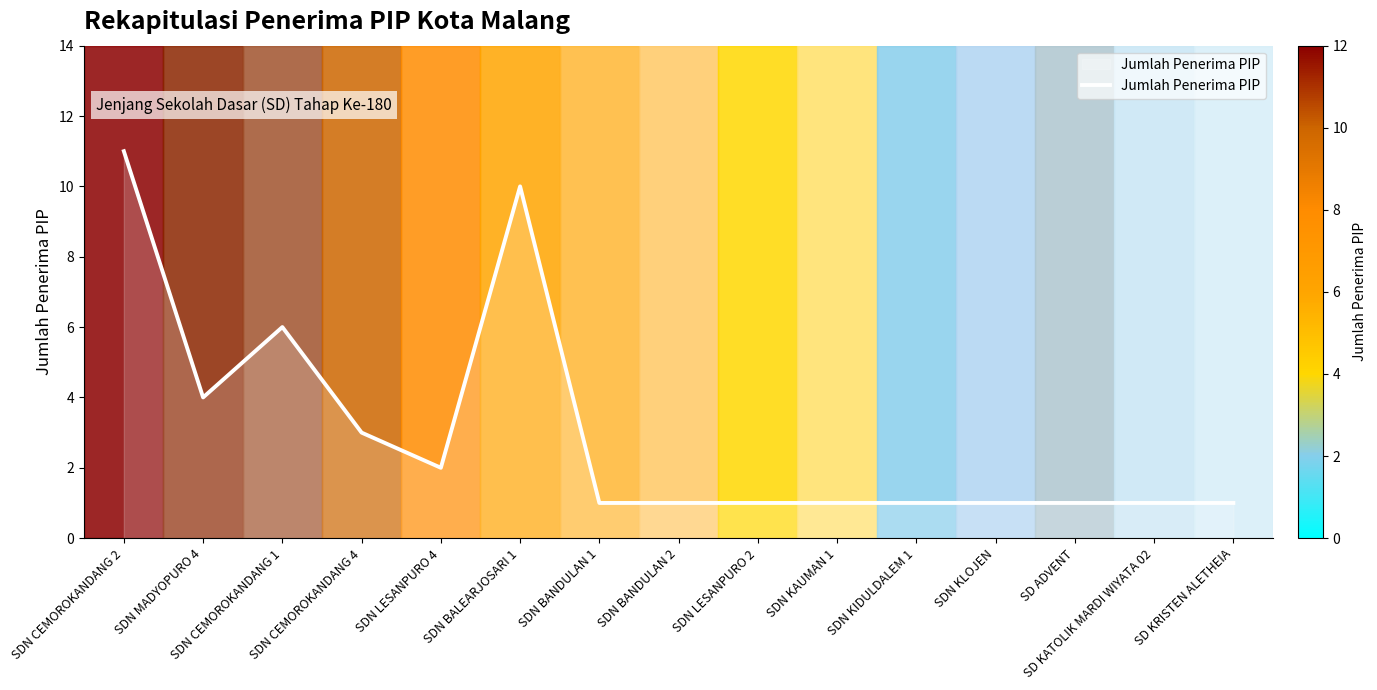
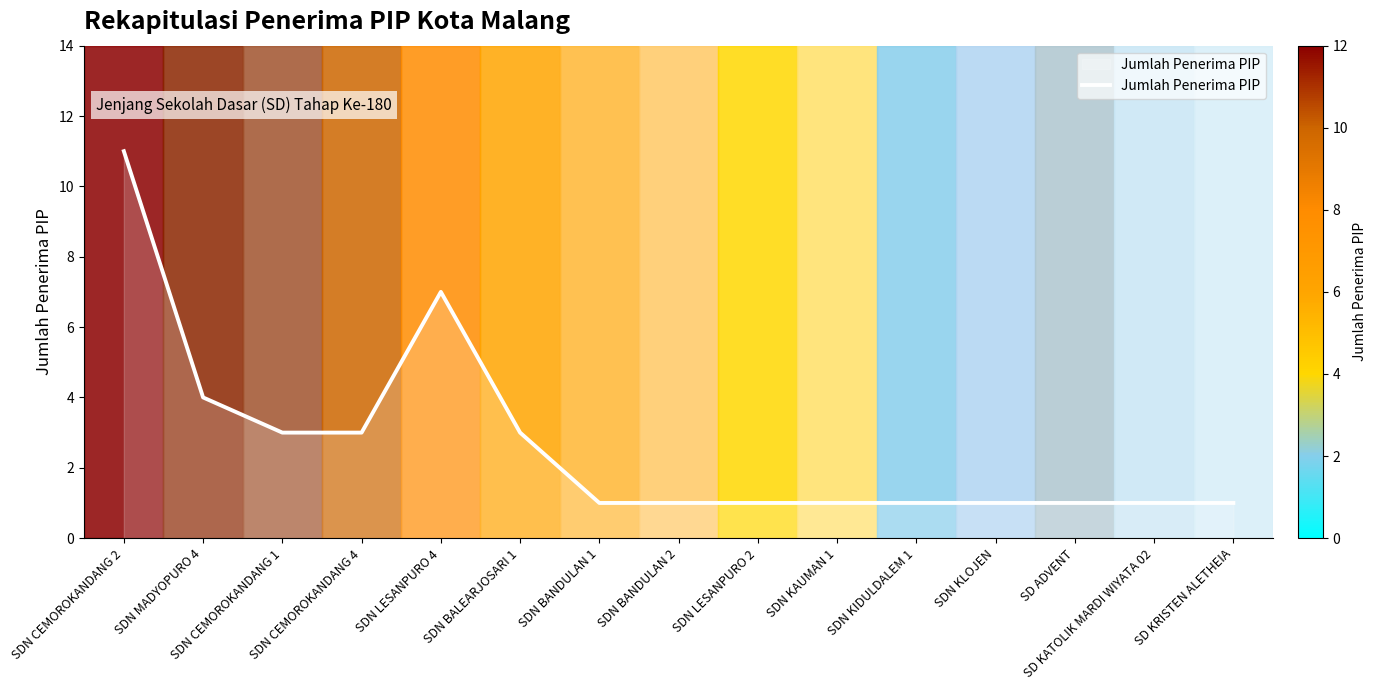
SDN CEMOROKANDANG 1: 6 -> 3
SDN LESANPURO 4: 2 -> 7
SDN BALEARJOSARI 1: 10 -> 3
